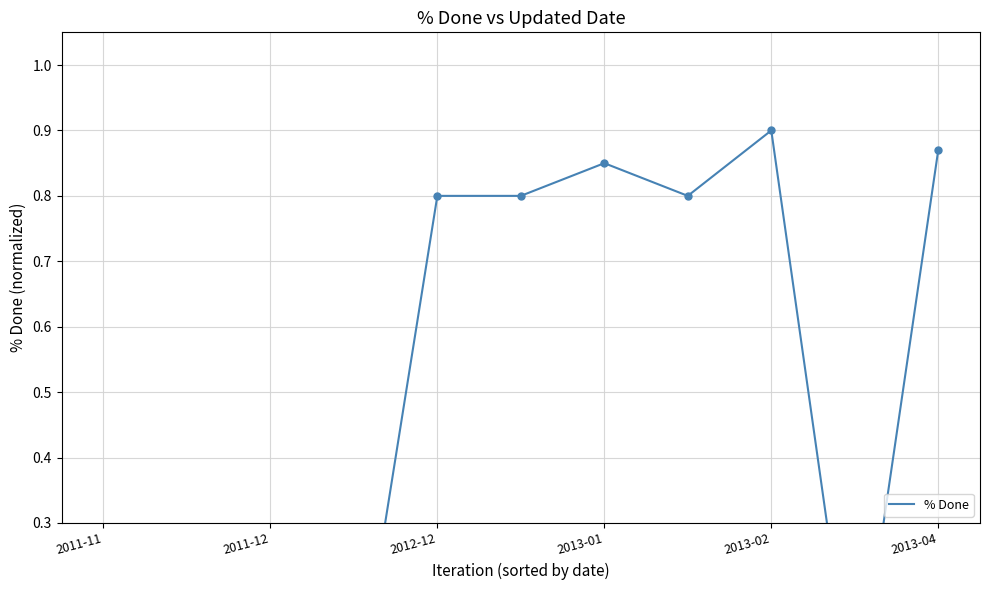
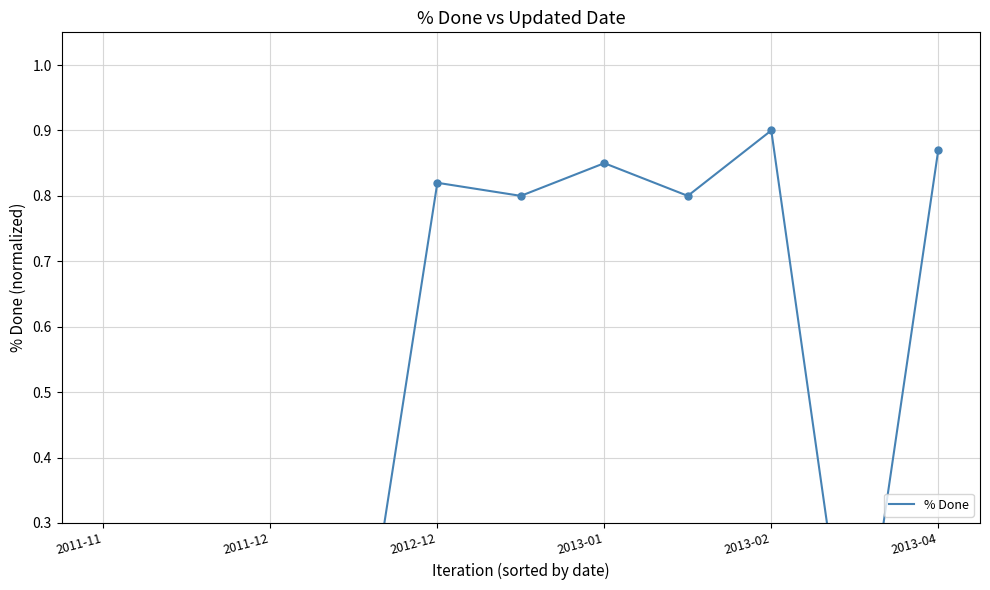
2012-12: 0.80 -> 0.82
